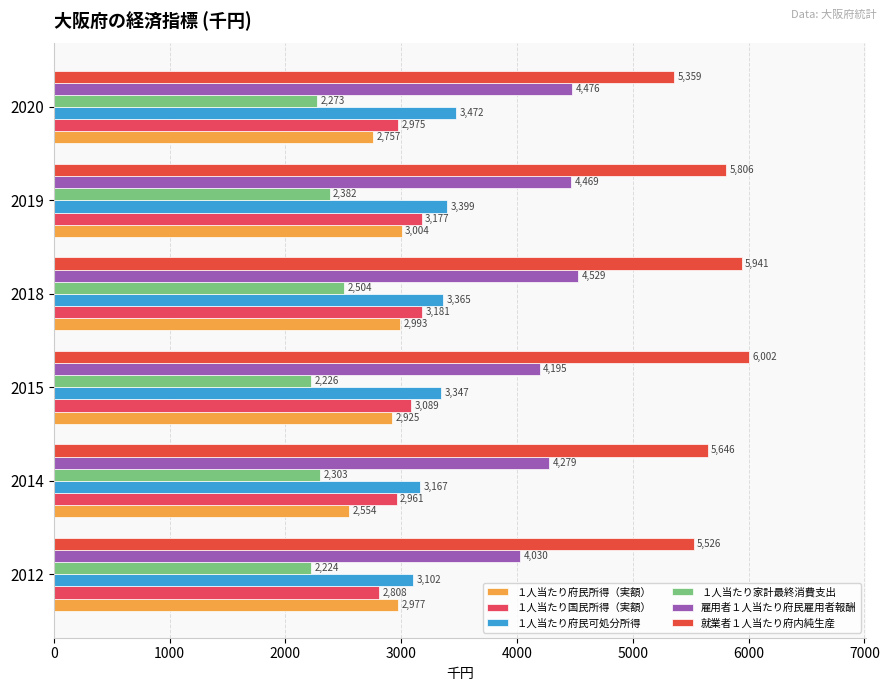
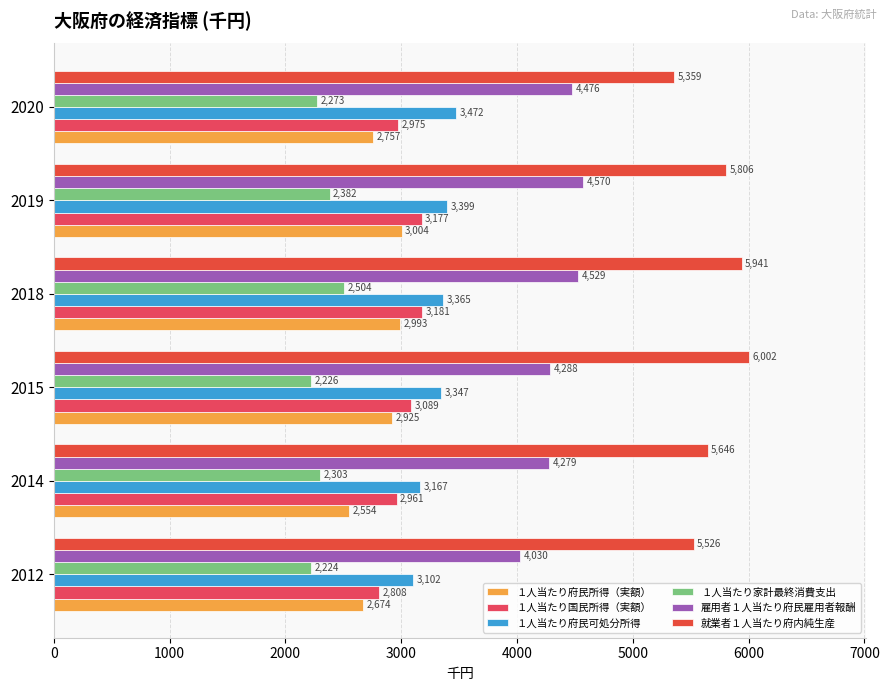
雇用者１人当たり府民雇用者報酬, 2019: 4,469 -> 4,570
雇用者１人当たり府民雇用者報酬, 2015: 4,195 -> 4,288
１人当たり府民所得（実額）, 2012: 2,977 -> 2,674
